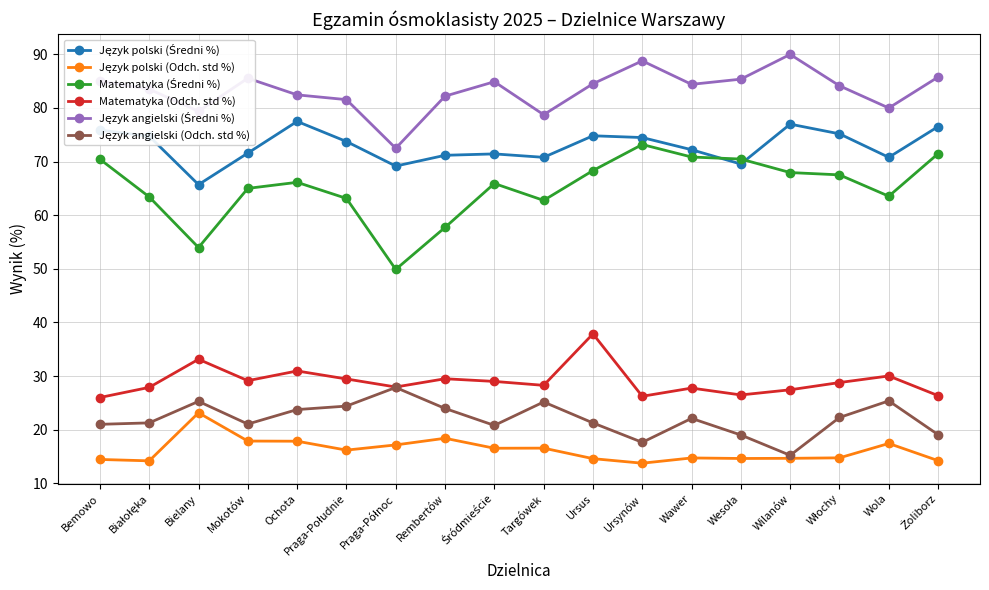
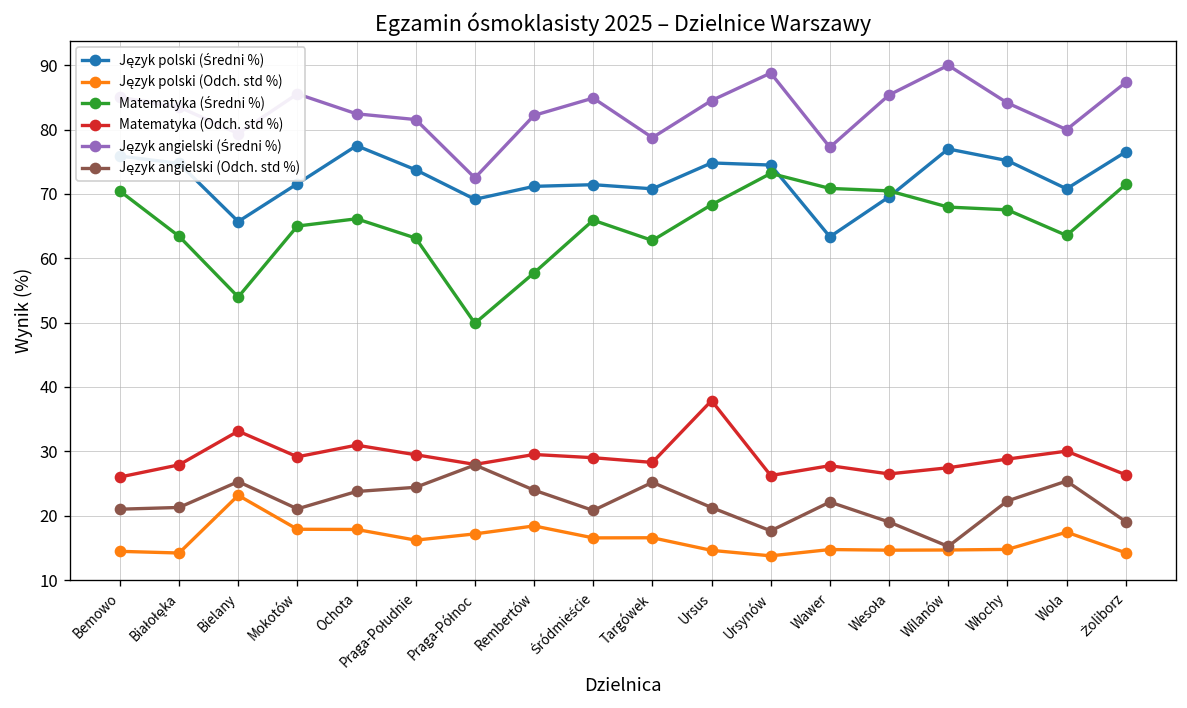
Język polski (Średni %), Wawer: 72 -> 63
Język angielski (Średni %), Wawer: 84 -> 77
Język angielski (Średni %), Żoliborz: 86 -> 87
